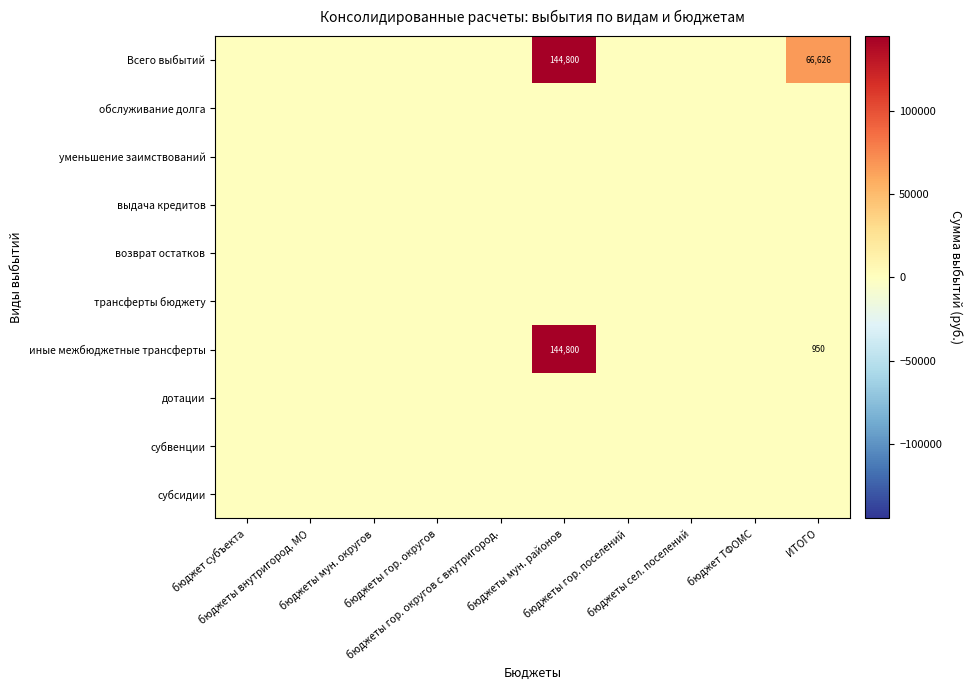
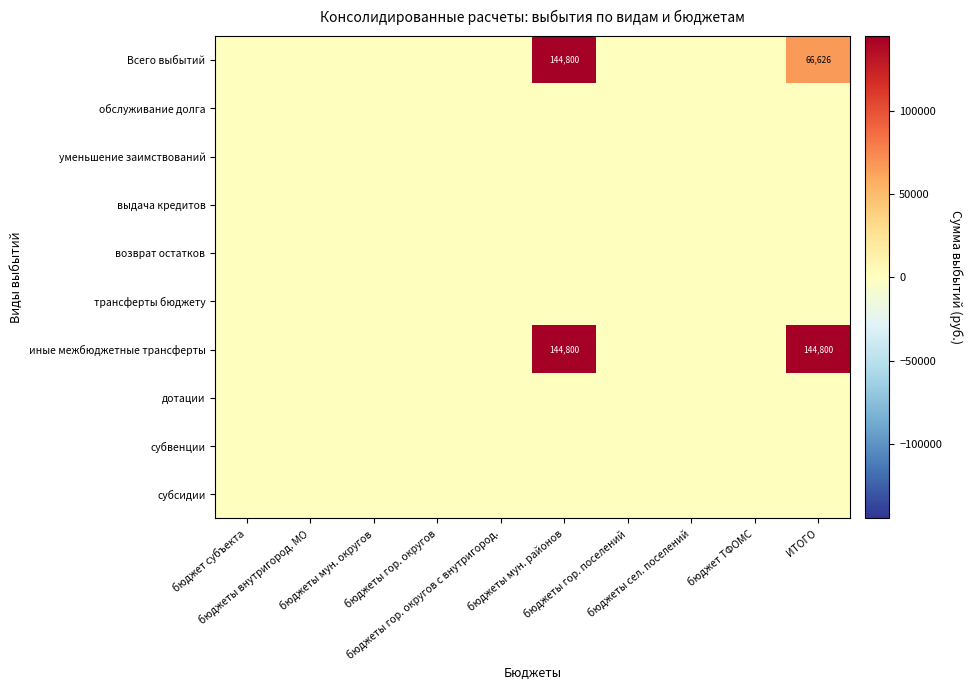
иные межбюджетные трансферты, ИТОГО: 950 -> 144,800
